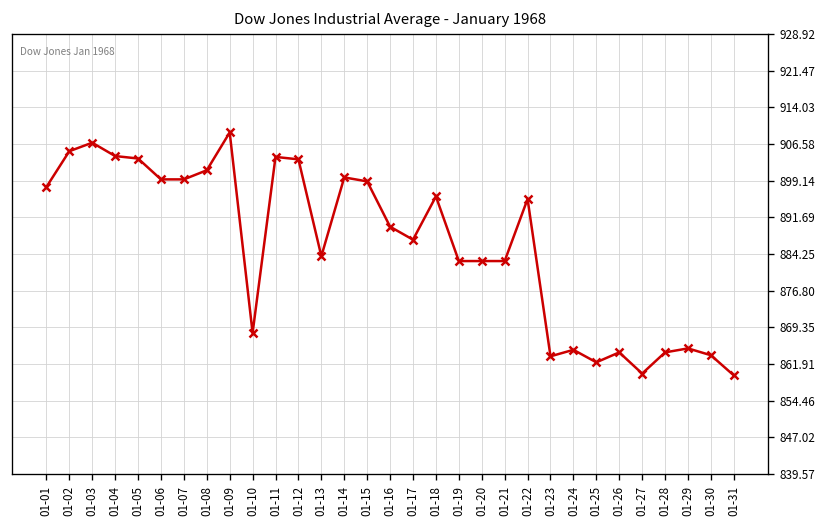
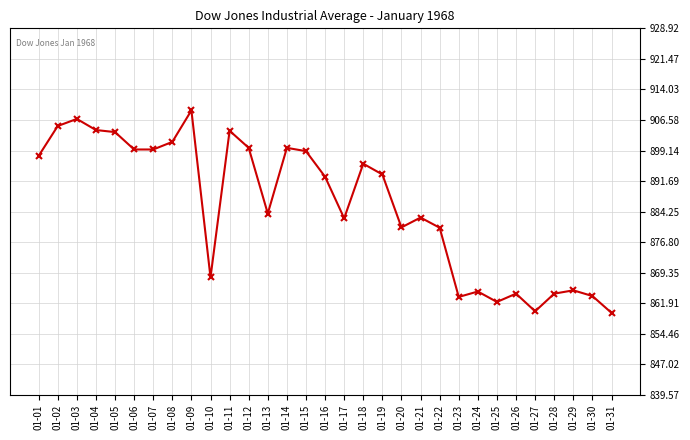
01-12: 903 -> 900
01-16: 890 -> 893
01-17: 887 -> 883
01-19: 883 -> 893
01-20: 883 -> 880
01-22: 895 -> 880
